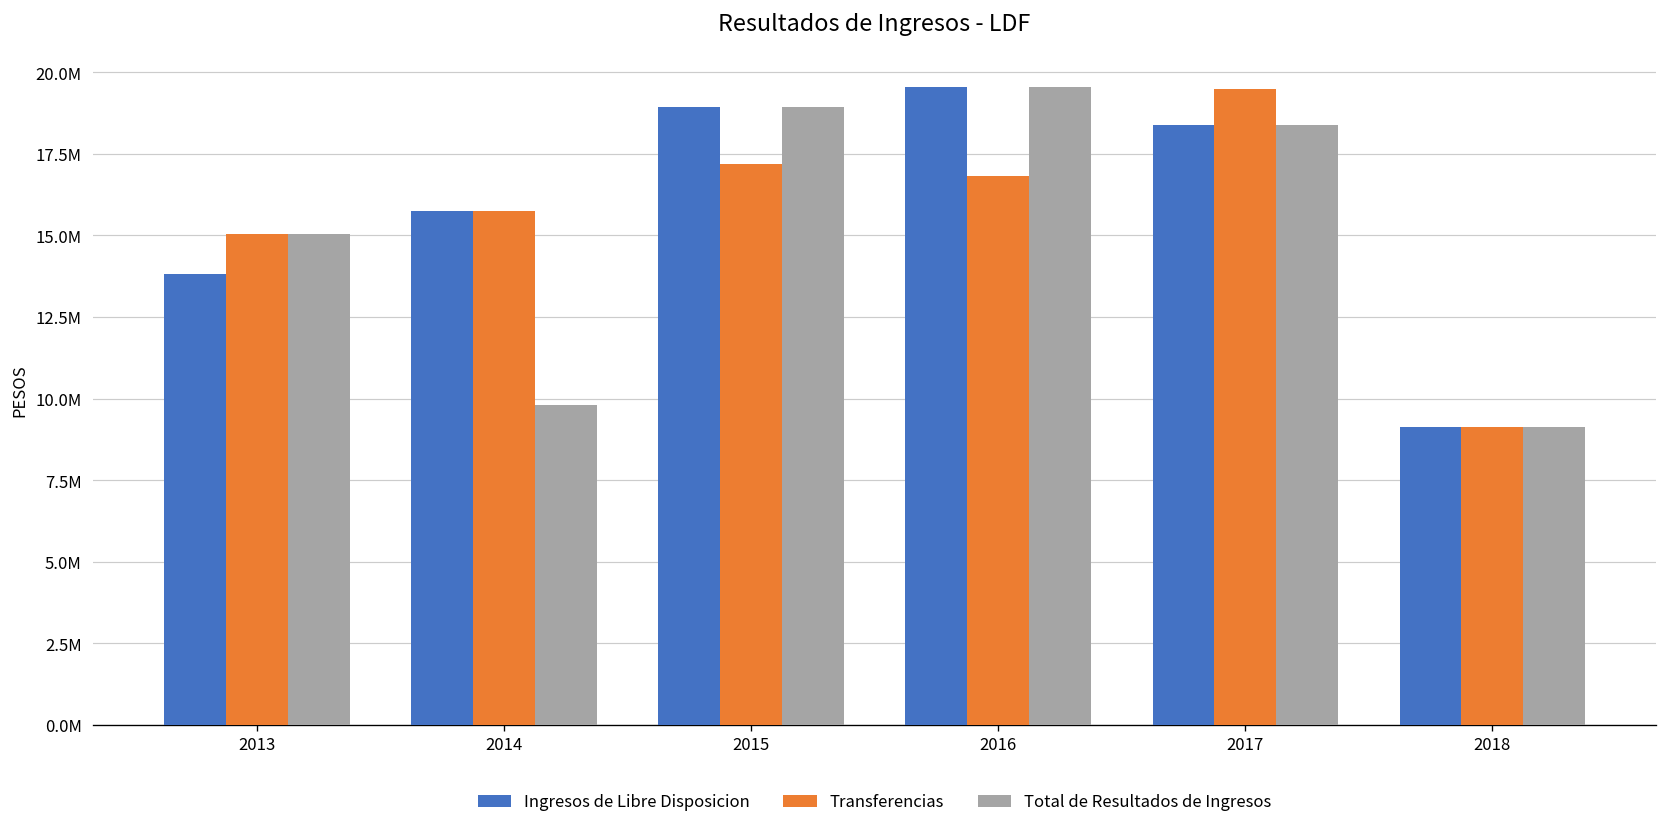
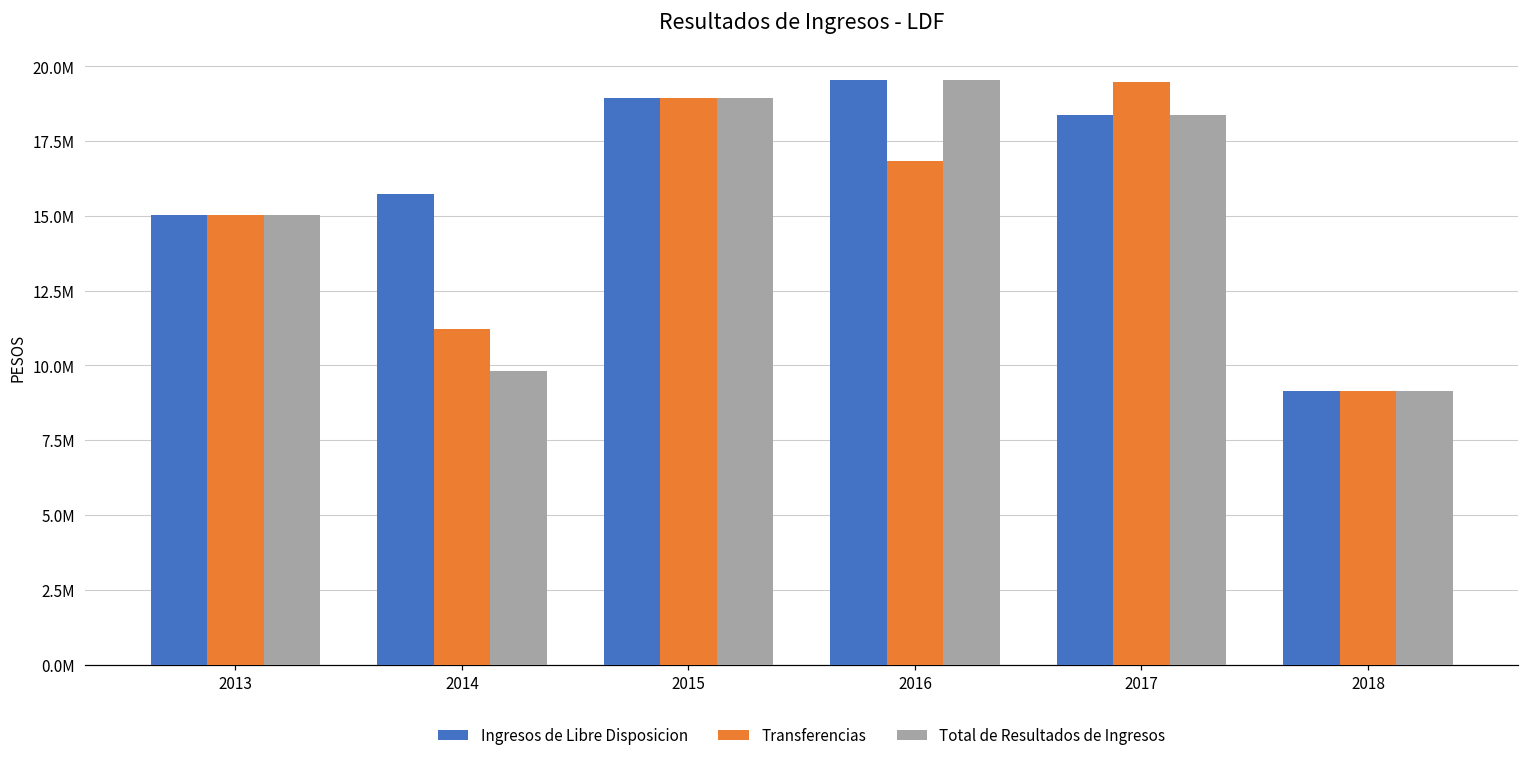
Ingresos de Libre Disposicion, 2013: 13800000 -> 15000000
Transferencias, 2014: 15700000 -> 11200000
Transferencias, 2015: 17200000 -> 18900000
